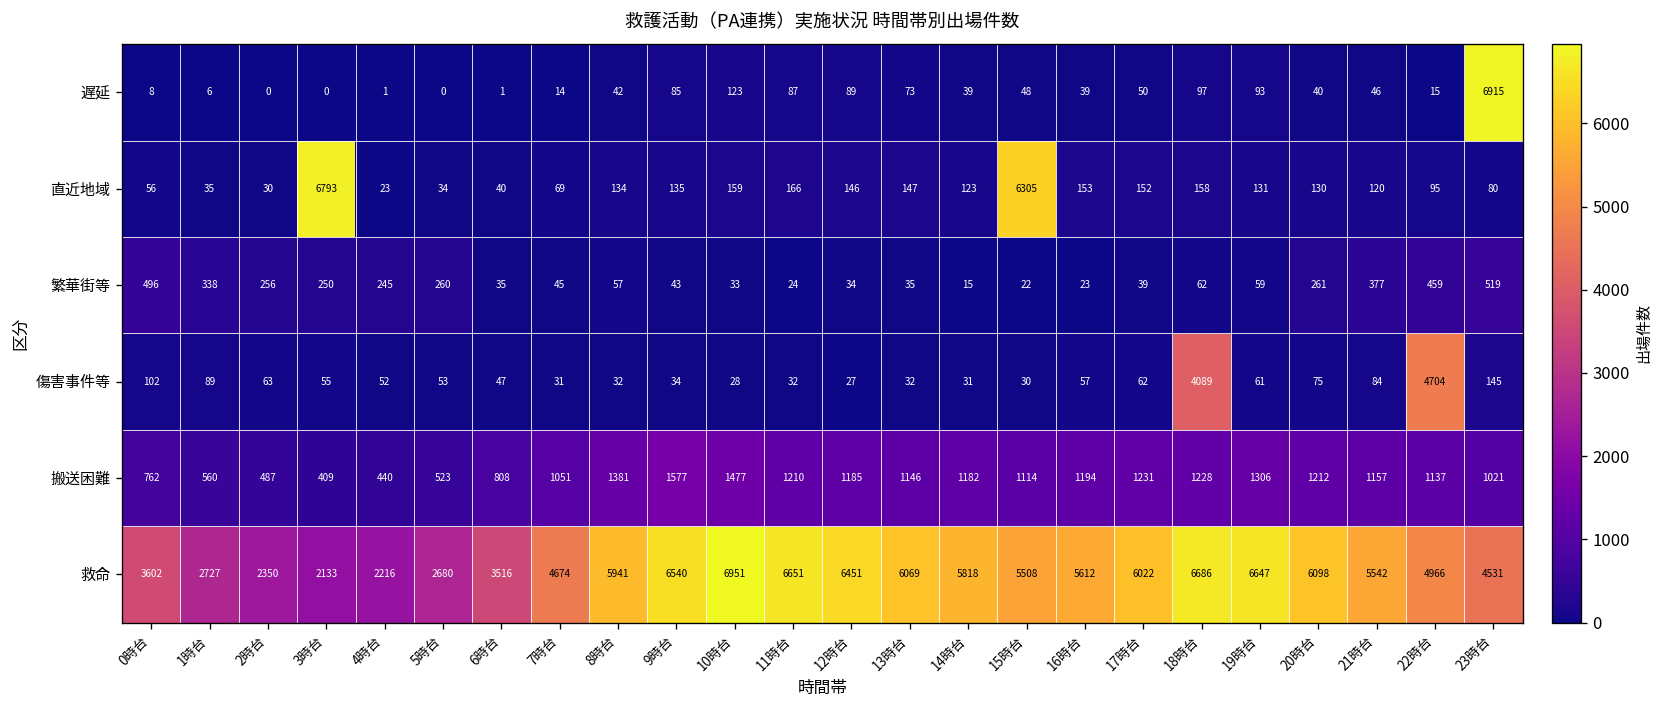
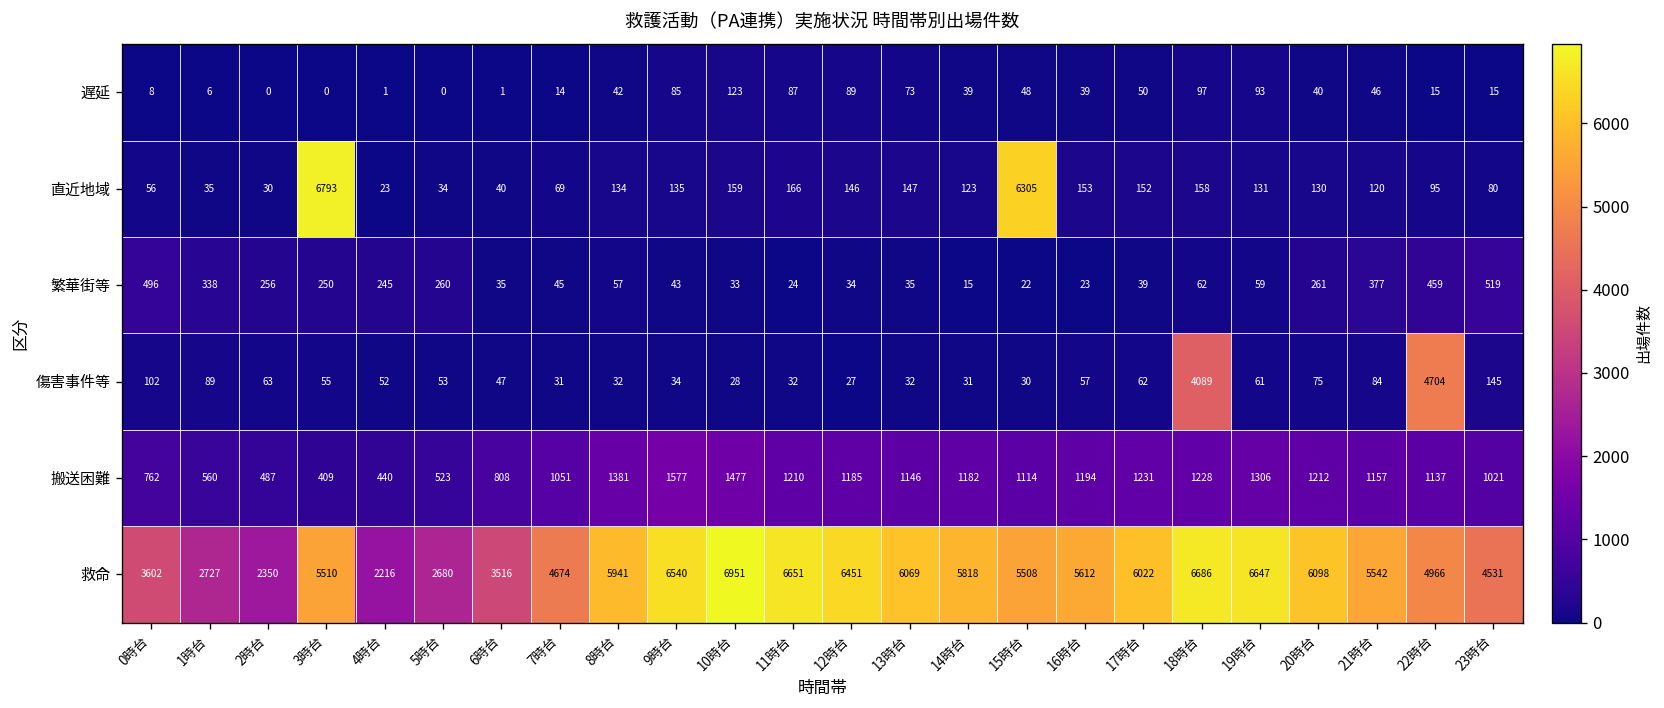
遅延, 23時台: 6915 -> 15
救命, 3時台: 2133 -> 5510
